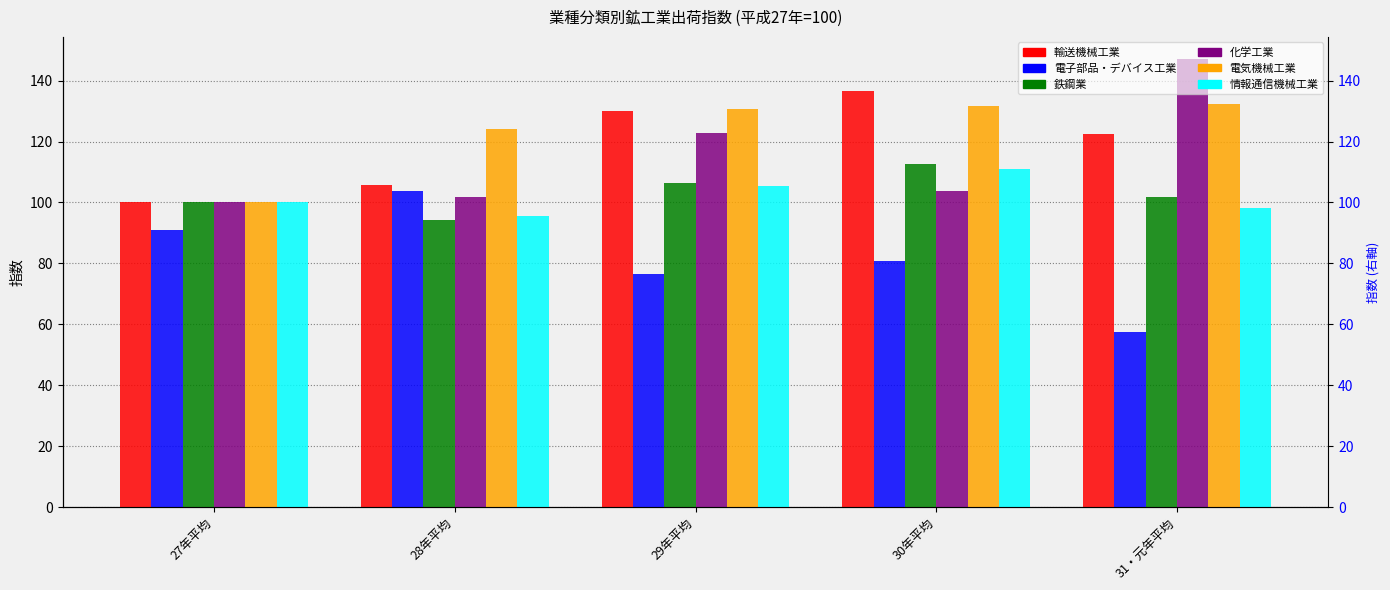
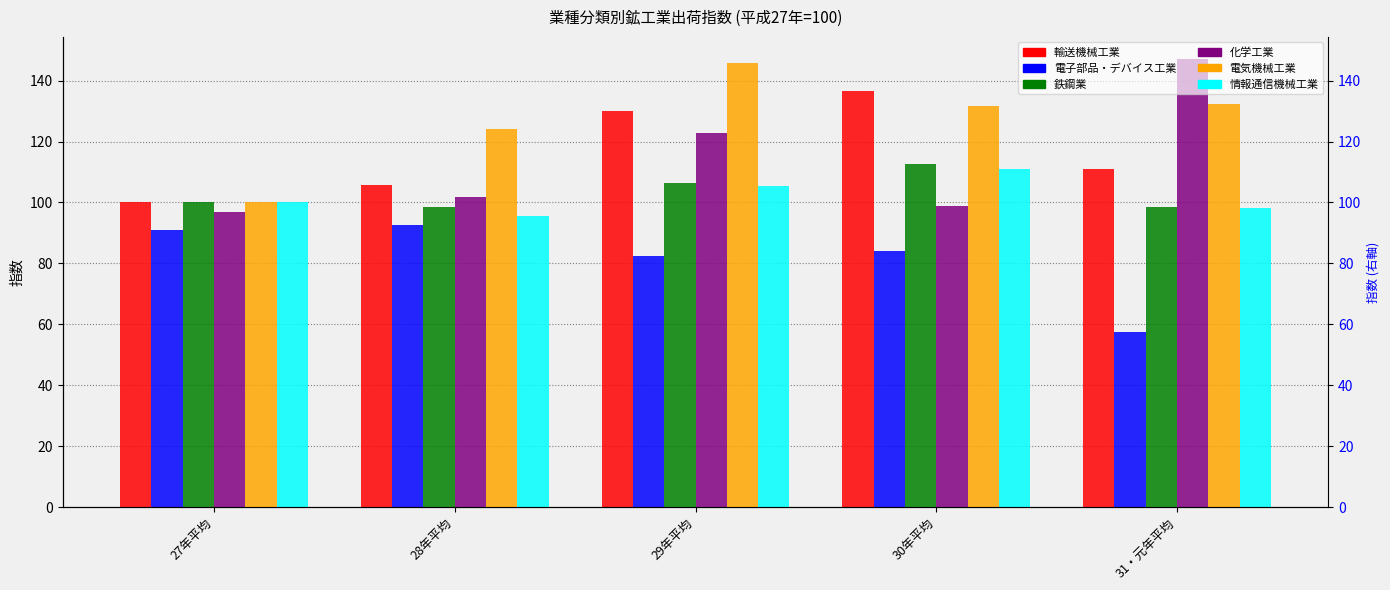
化学工業, 27年平均: 100 -> 97
電子部品・デバイス工業, 28年平均: 104 -> 93
鉄鋼業, 28年平均: 94 -> 98
電子部品・デバイス工業, 29年平均: 77 -> 82
電気機械工業, 29年平均: 131 -> 146
電子部品・デバイス工業, 30年平均: 81 -> 84
化学工業, 30年平均: 104 -> 99
輸送機械工業, 31・元年平均: 123 -> 111
鉄鋼業, 31・元年平均: 102 -> 98
